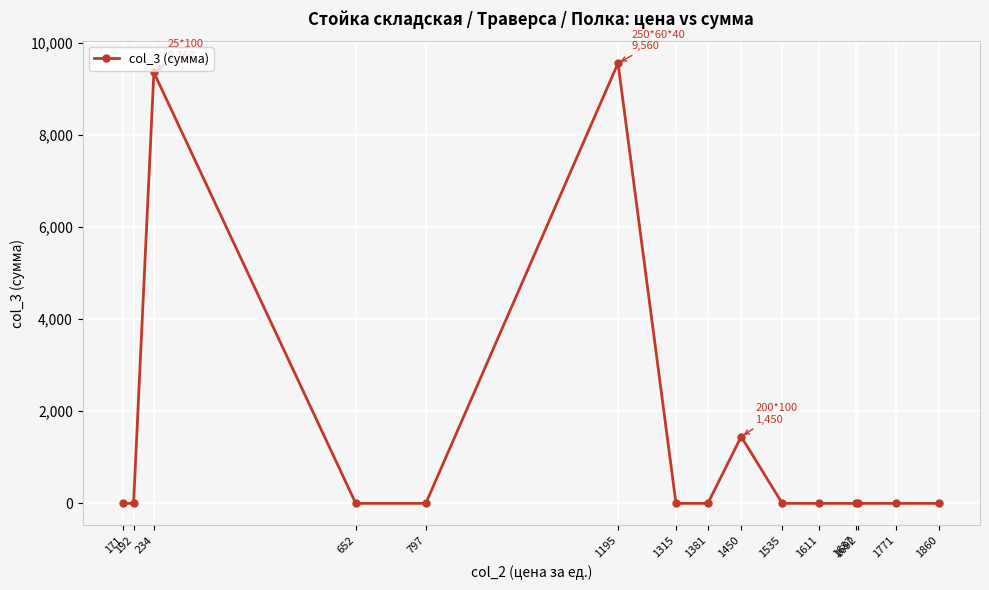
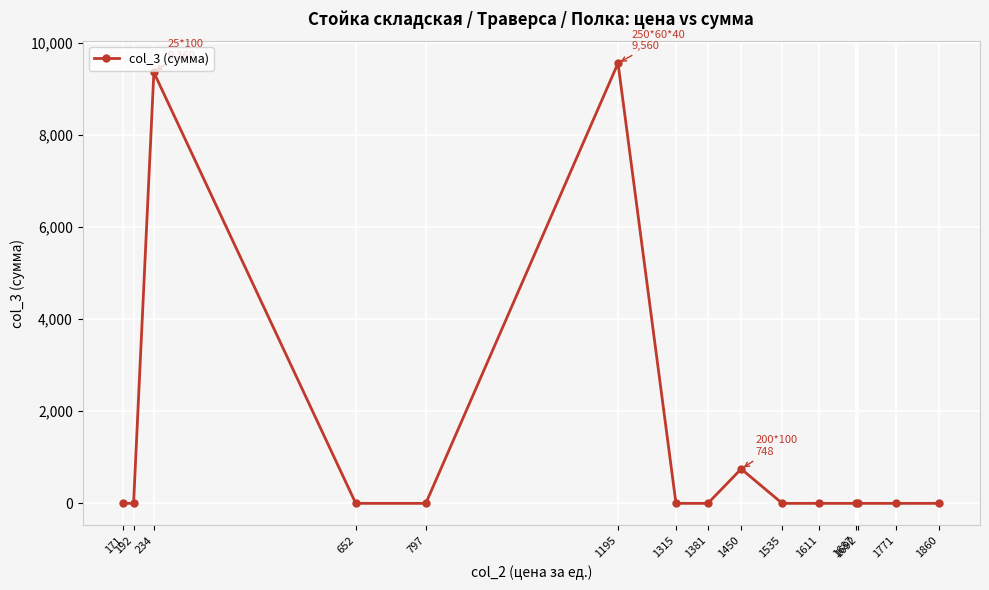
1450: 1,450 -> 748
